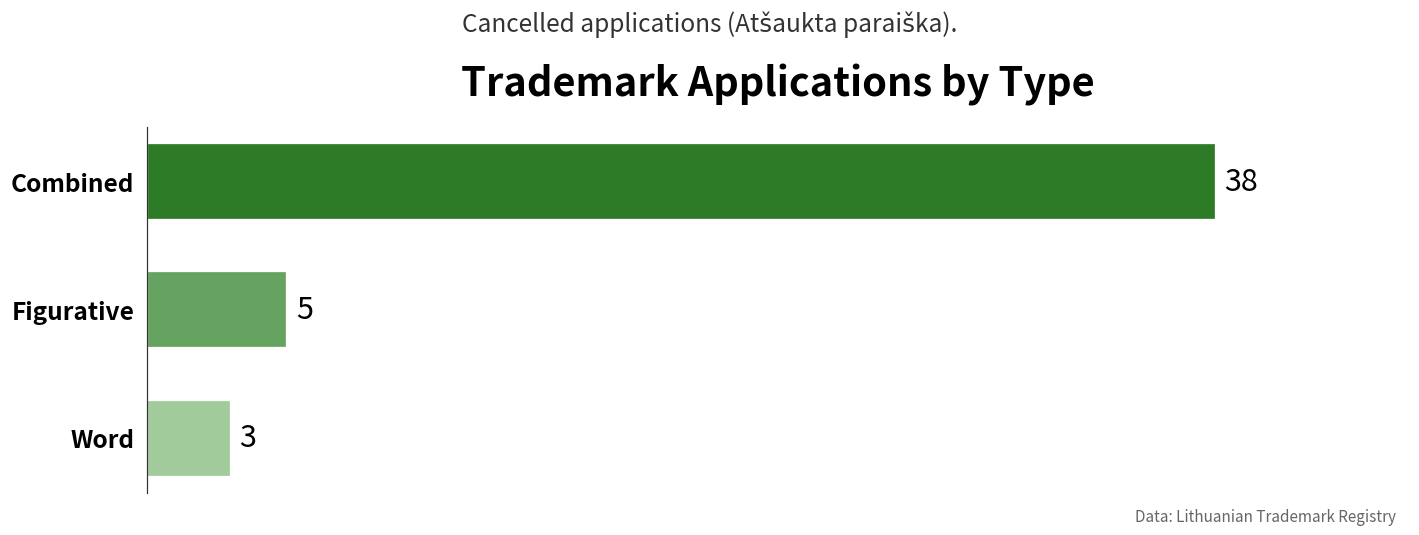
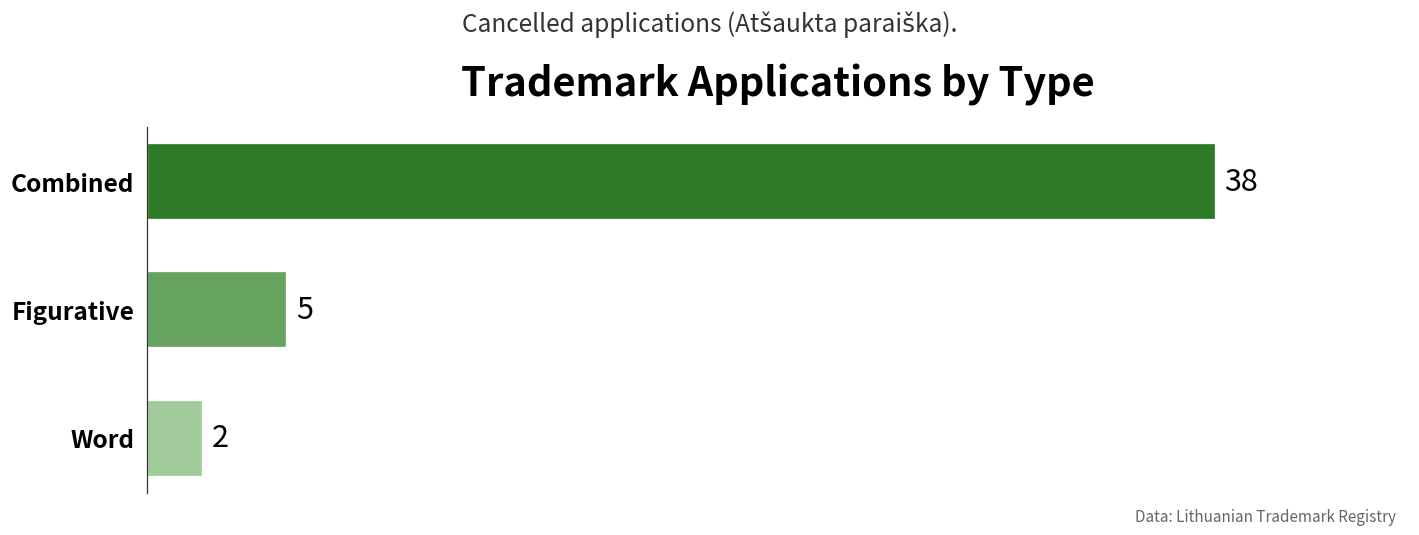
Word: 3 -> 2
